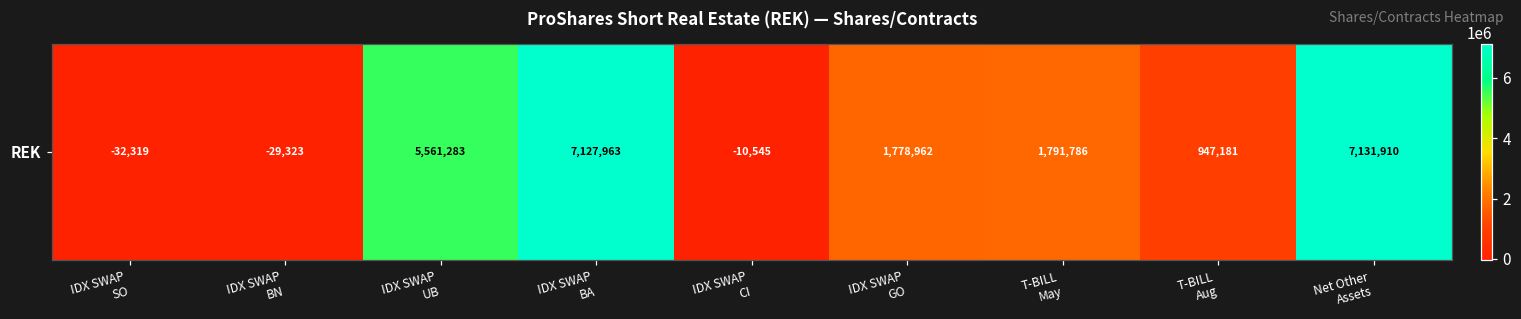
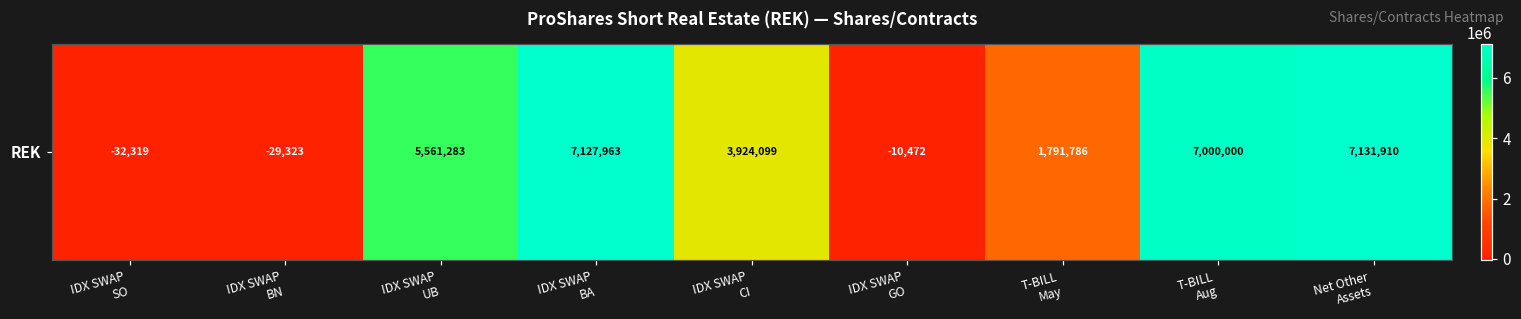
REK, IDX SWAP CI: -10,545 -> 3,924,099
REK, IDX SWAP GO: 1,778,962 -> -10,472
REK, T-BILL Aug: 947,181 -> 7,000,000
